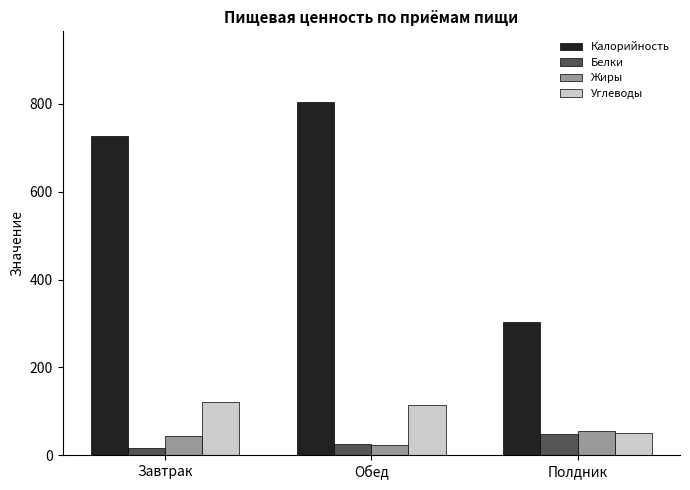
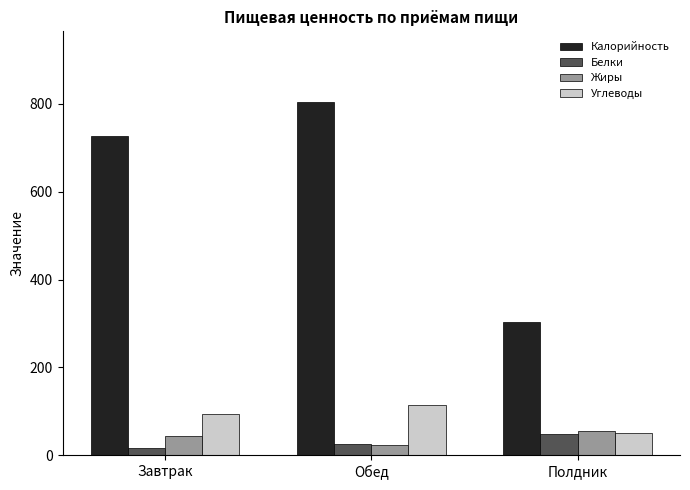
Углеводы, Завтрак: 120 -> 90
